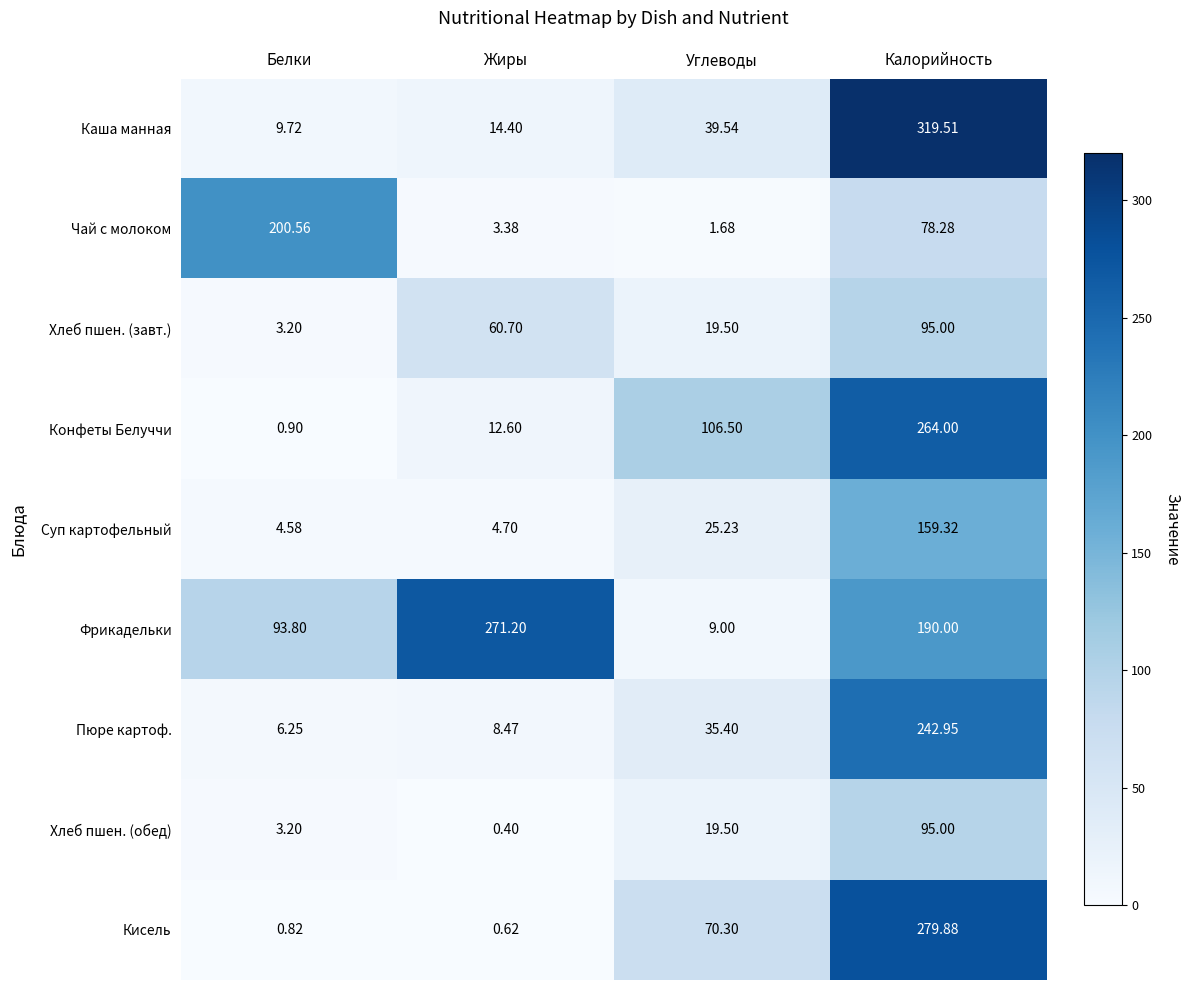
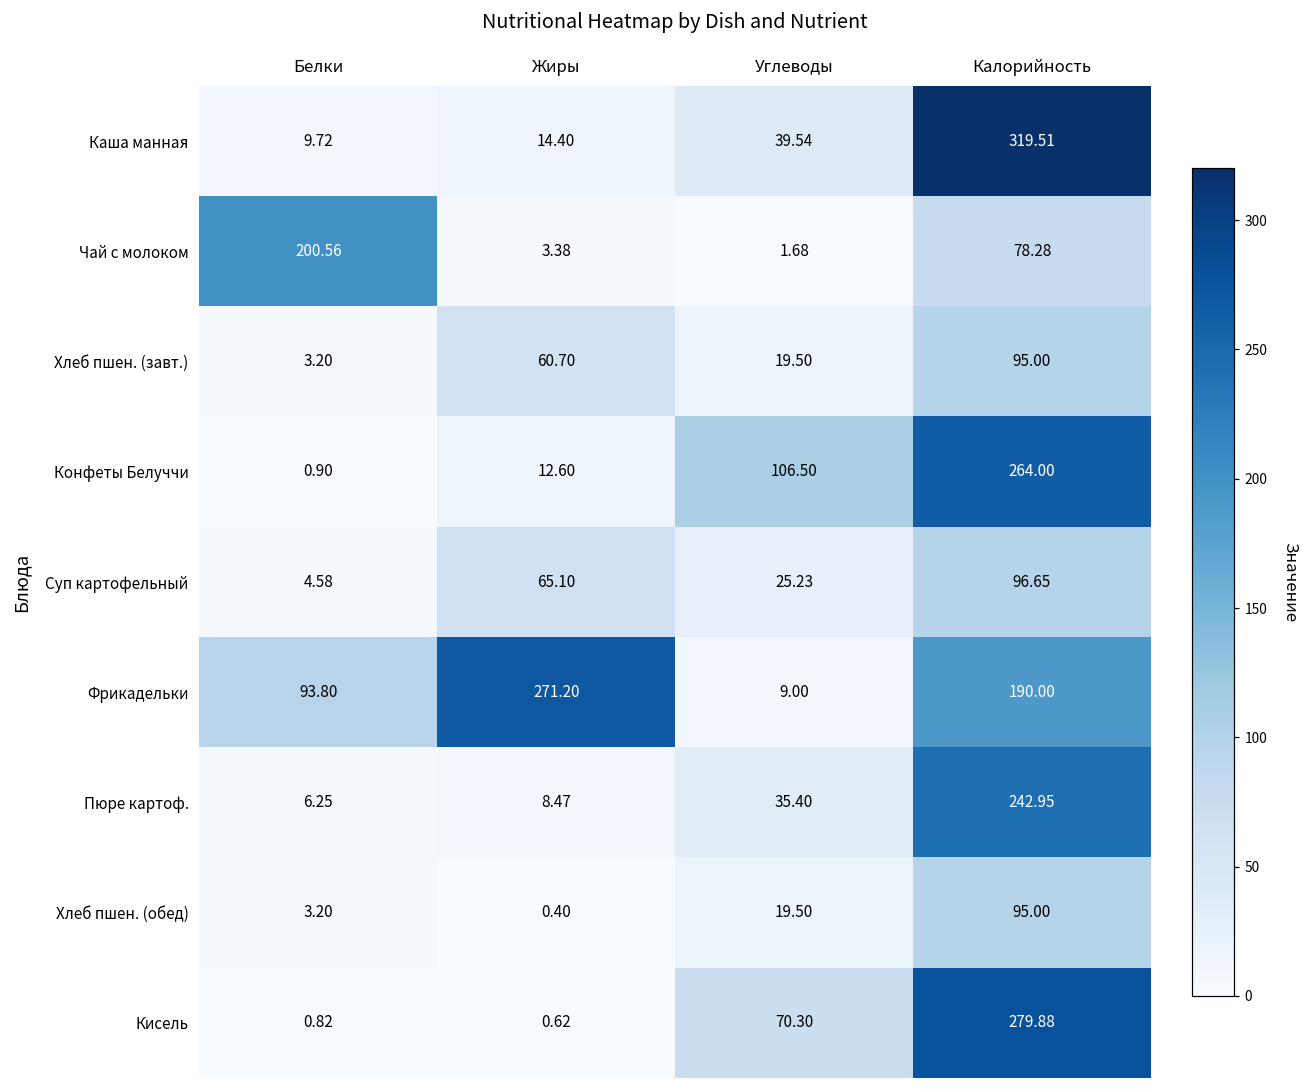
Суп картофельный, Жиры: 4.70 -> 65.10
Суп картофельный, Калорийность: 159.32 -> 96.65
